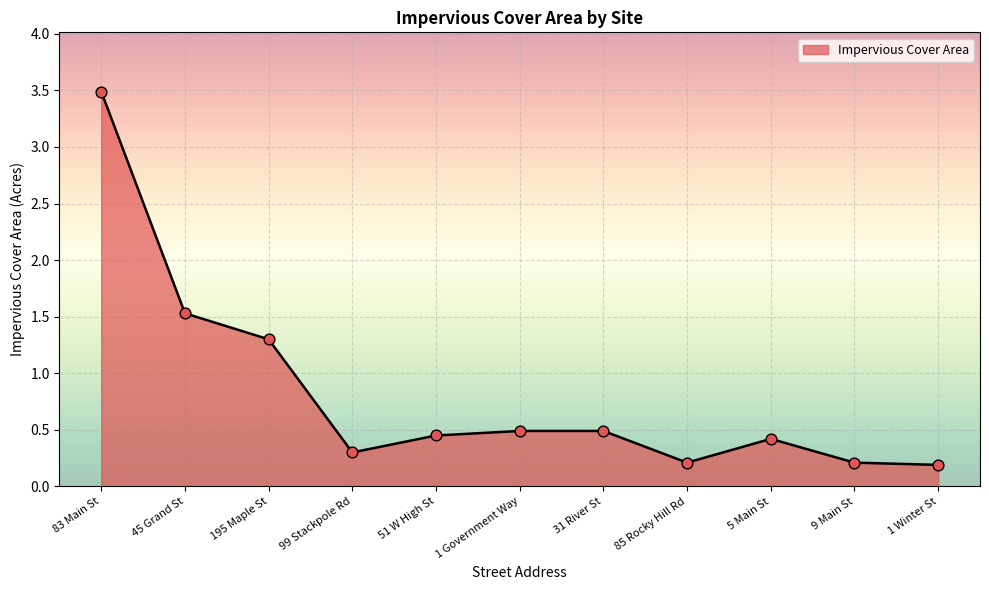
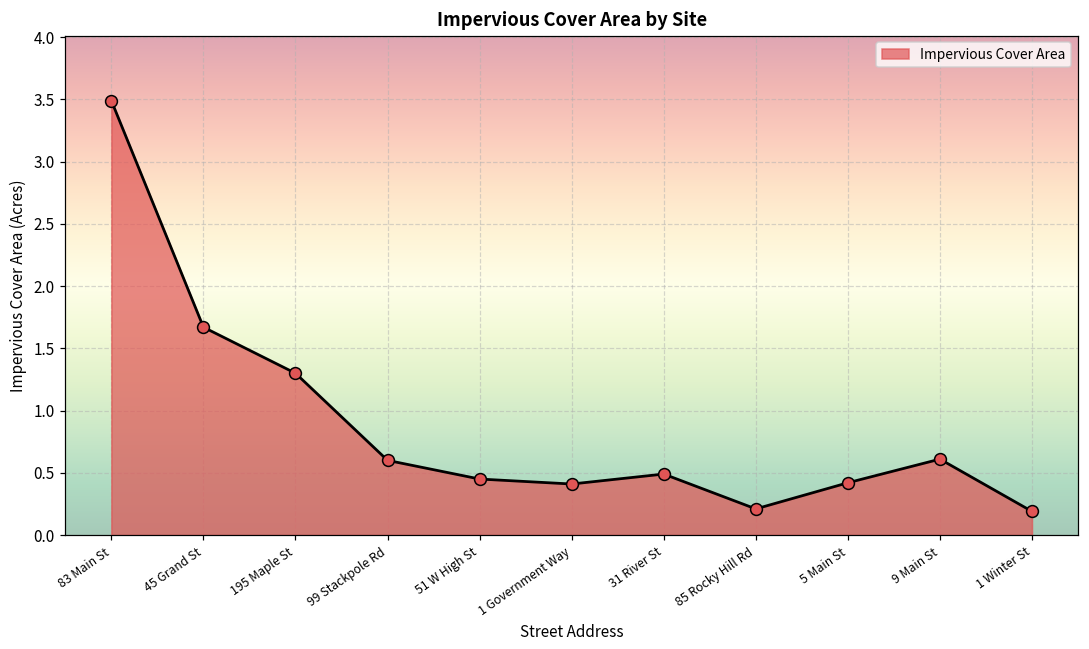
45 Grand St: 1.53 -> 1.67
99 Stackpole Rd: 0.3 -> 0.6
1 Government Way: 0.49 -> 0.41
9 Main St: 0.21 -> 0.61
